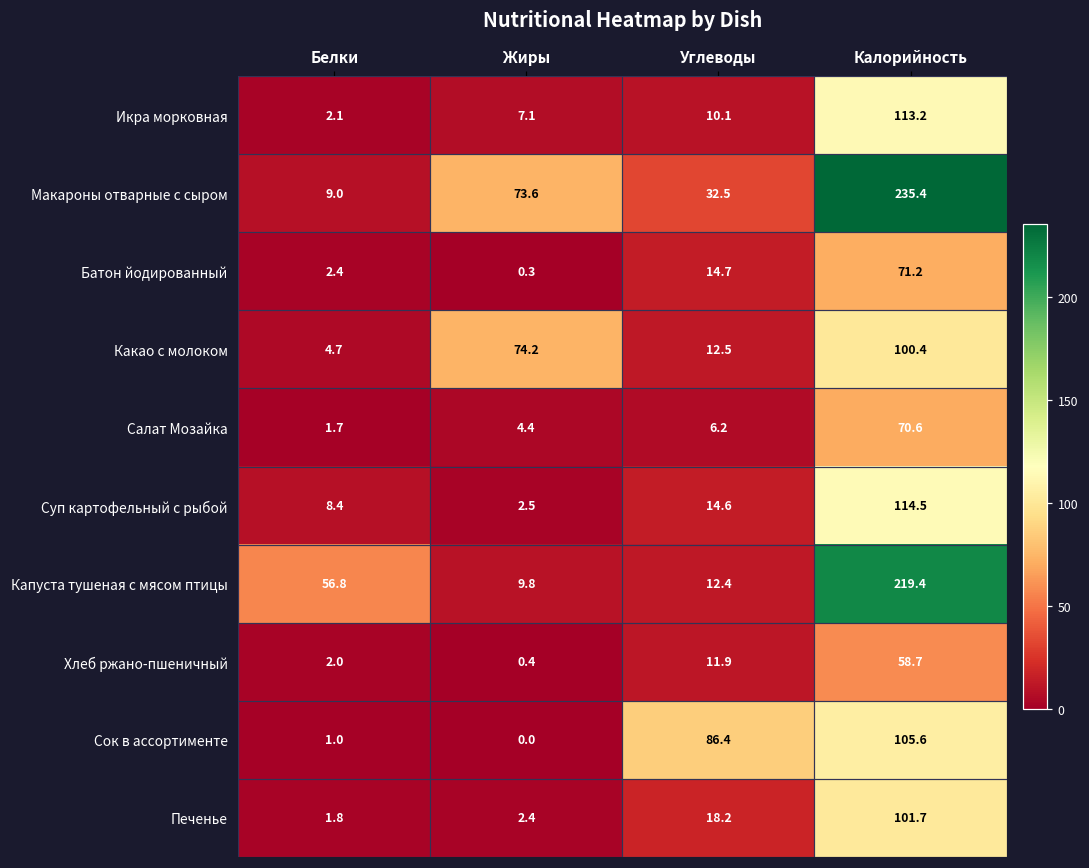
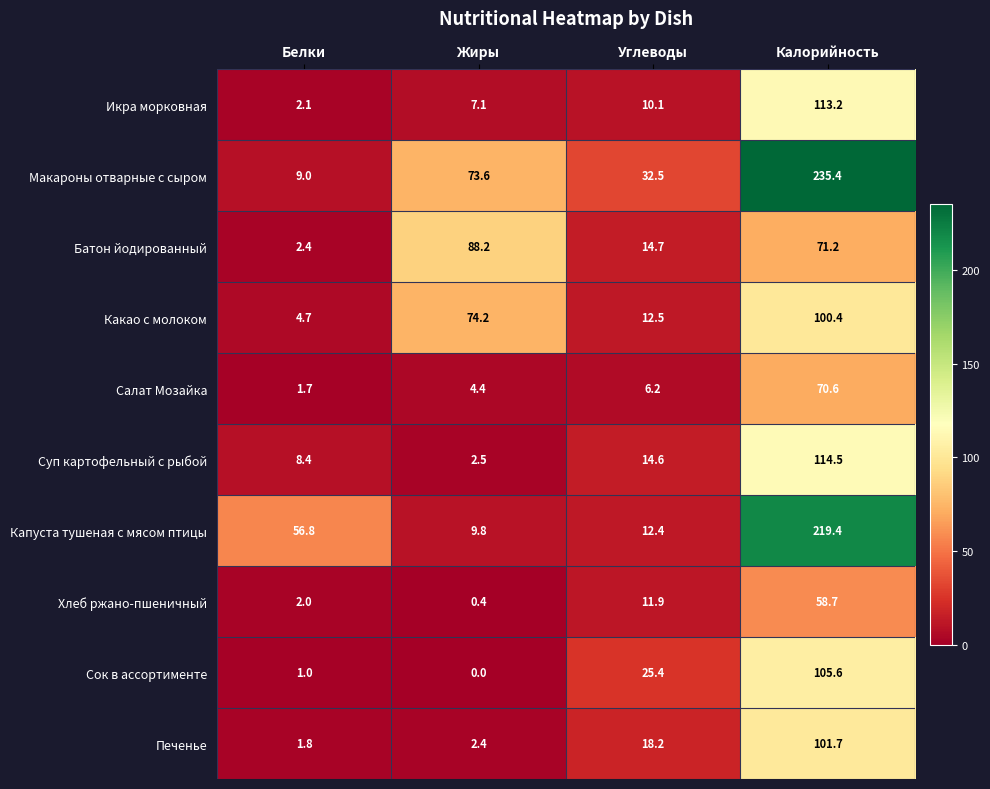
Батон йодированный, Жиры: 0.3 -> 88.2
Сок в ассортименте, Углеводы: 86.4 -> 25.4
